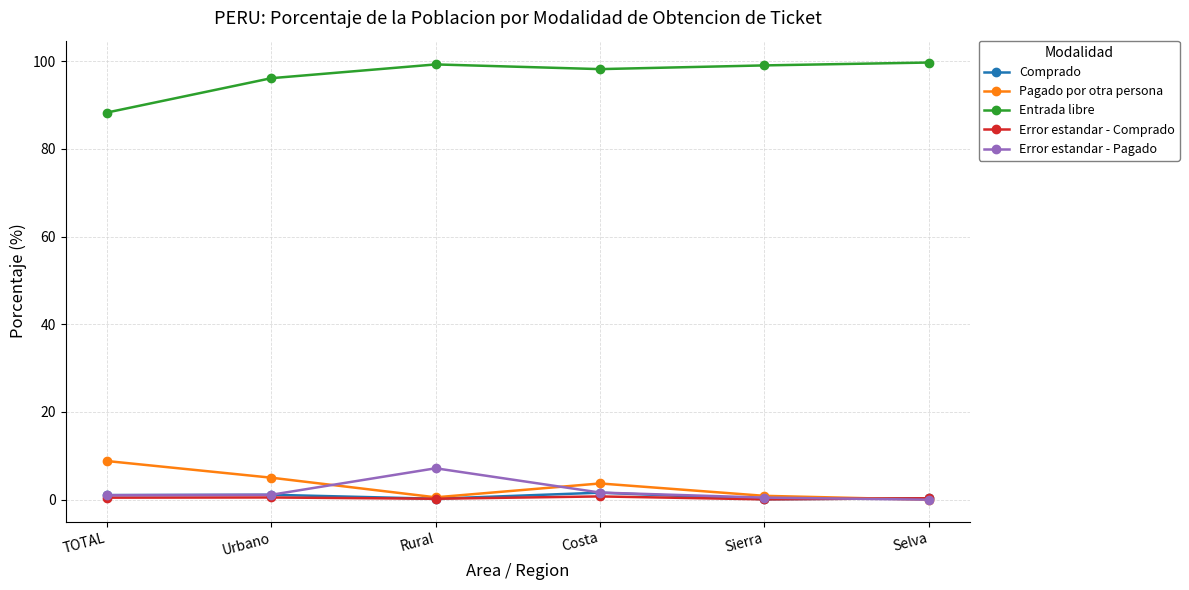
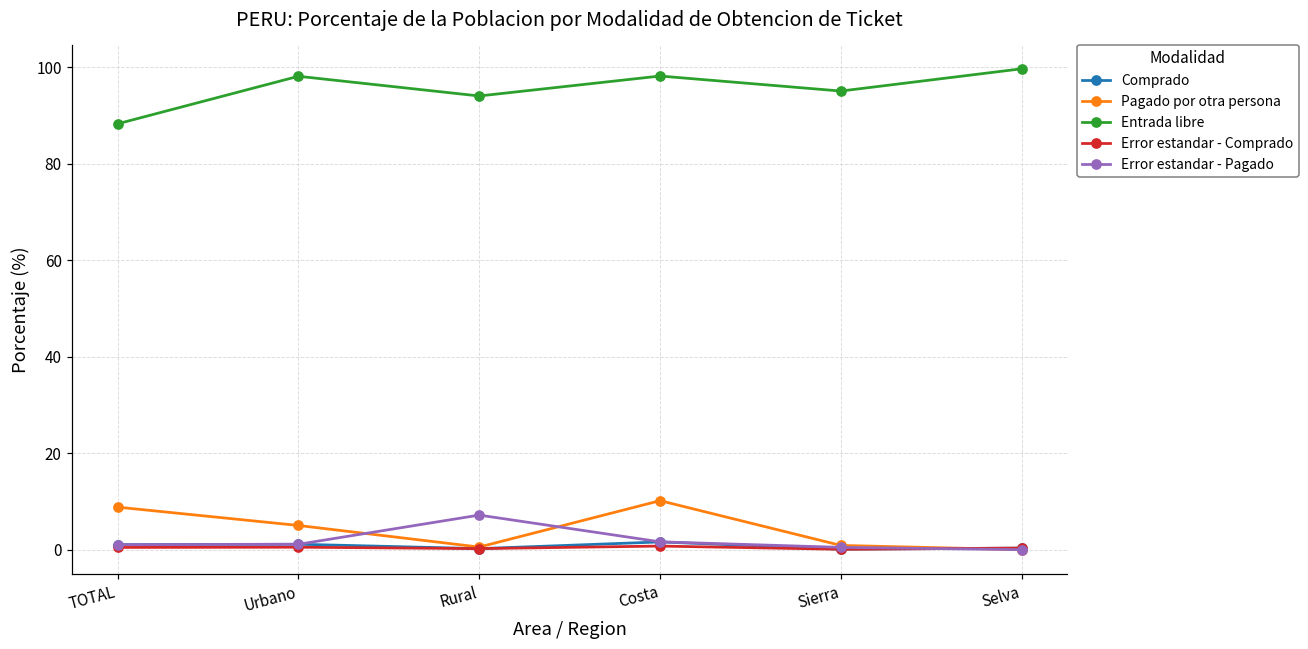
Entrada libre, Urbano: 96 -> 98
Entrada libre, Rural: 99 -> 94
Pagado por otra persona, Costa: 4 -> 10
Entrada libre, Sierra: 99 -> 95
